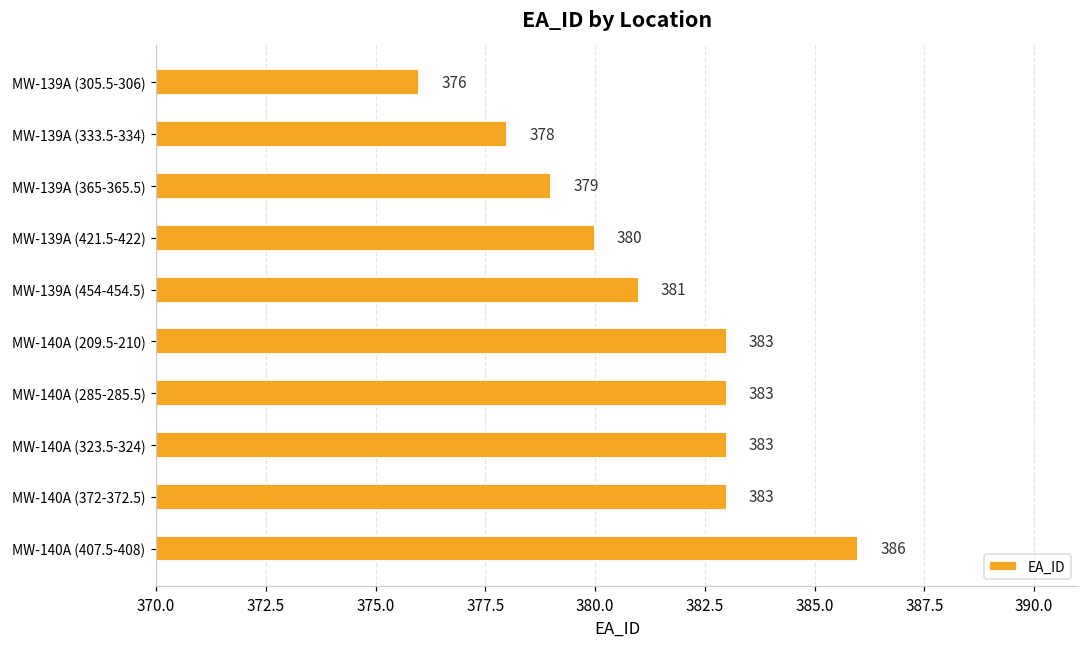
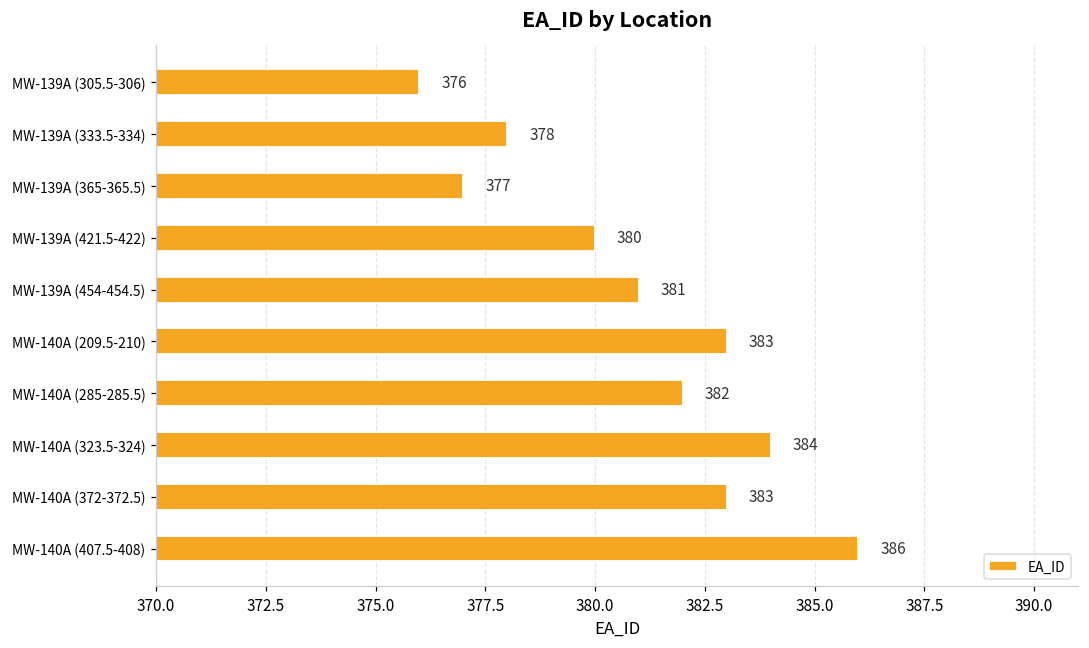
MW-139A (365-365.5): 379 -> 377
MW-140A (285-285.5): 383 -> 382
MW-140A (323.5-324): 383 -> 384
